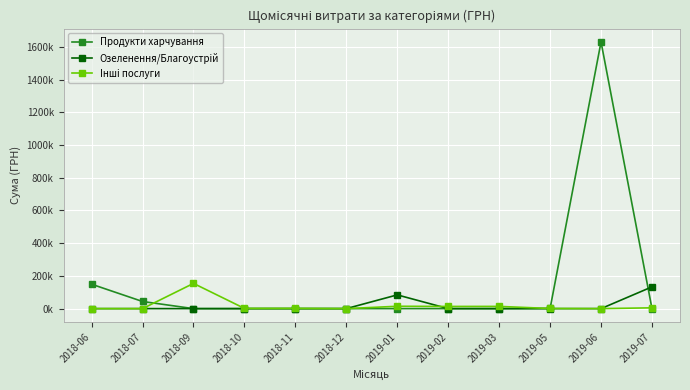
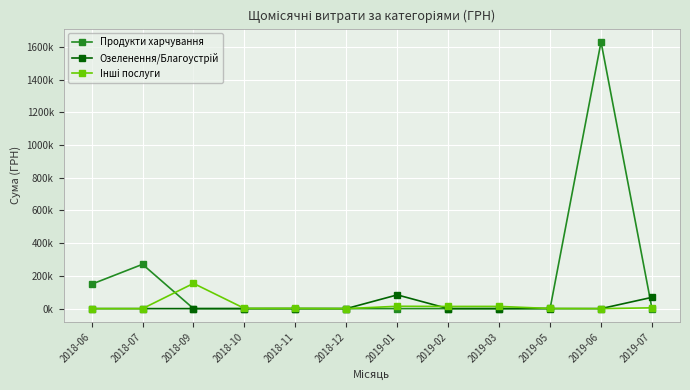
Продукти харчування, 2018-07: 40000 -> 270000
Озеленення/Благоустрій, 2019-07: 130000 -> 70000
